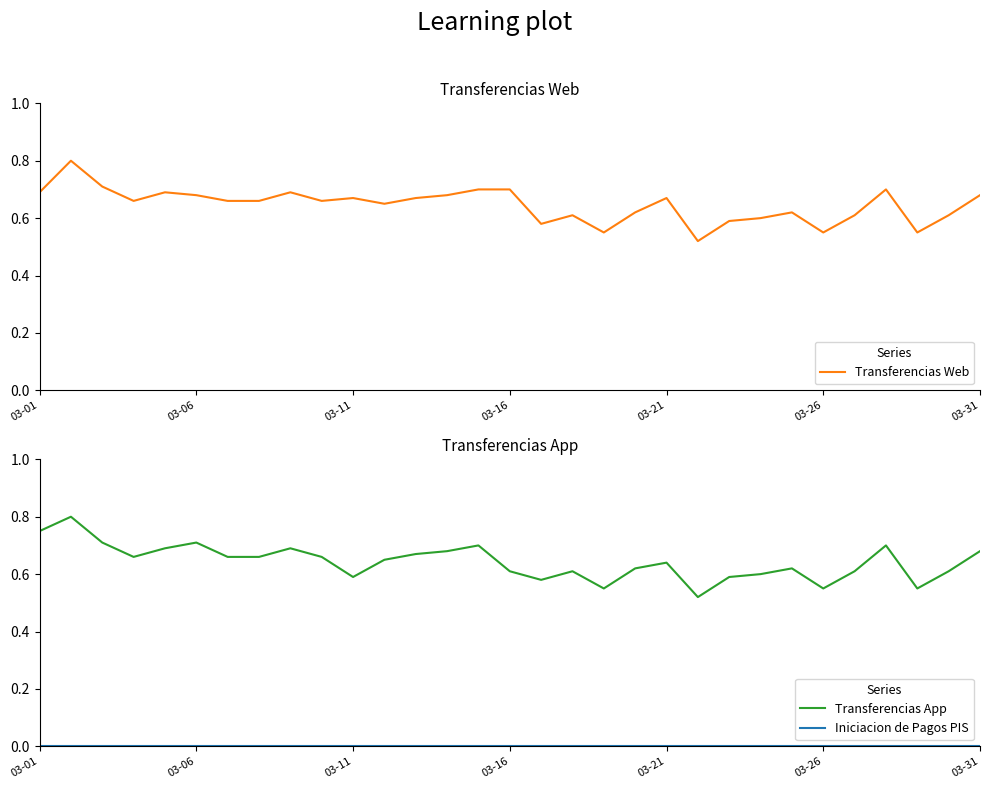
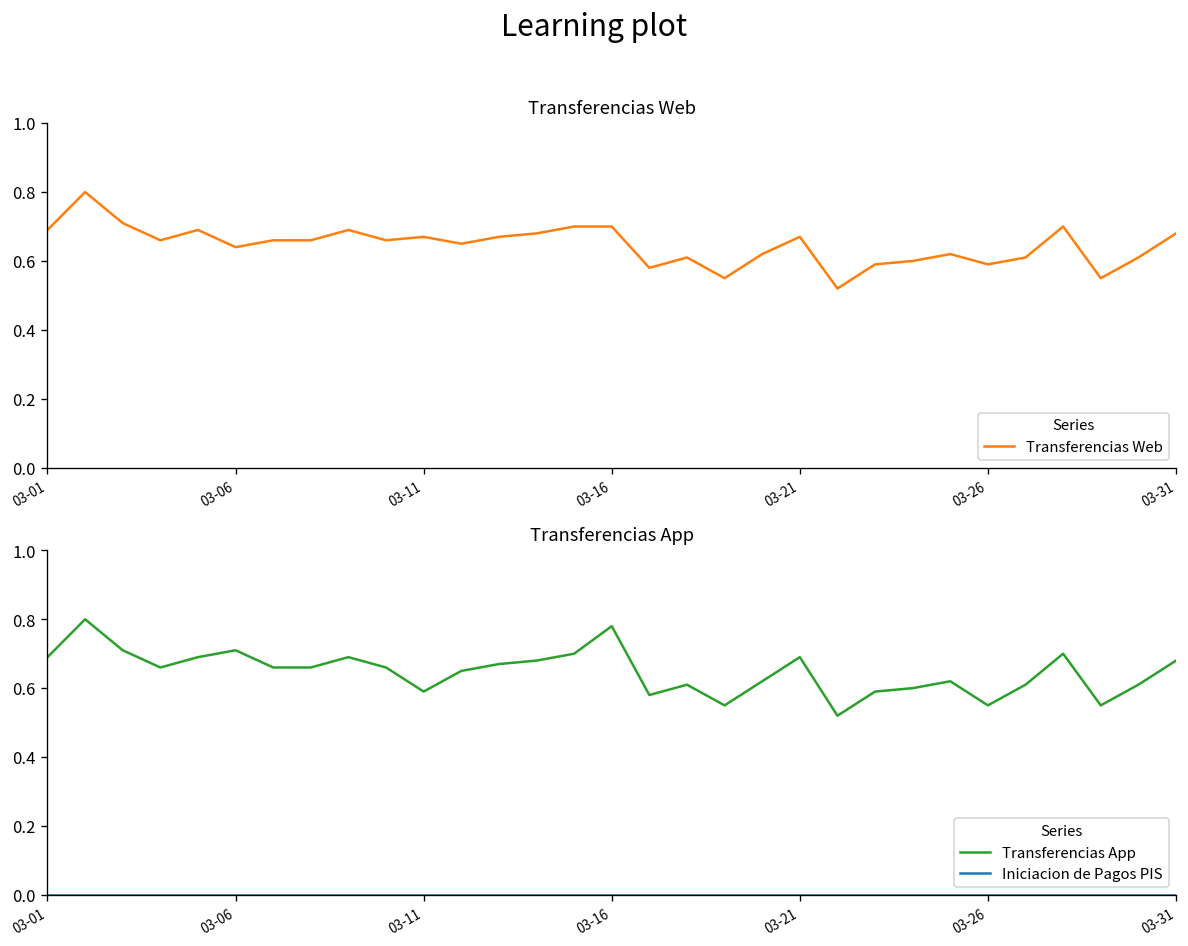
Transferencias Web, 03-06: 0.68 -> 0.64
Transferencias Web, 03-26: 0.55 -> 0.59
Transferencias App, Transferencias App, 03-01: 0.75 -> 0.69
Transferencias App, Transferencias App, 03-16: 0.61 -> 0.78
Transferencias App, Transferencias App, 03-21: 0.64 -> 0.69
